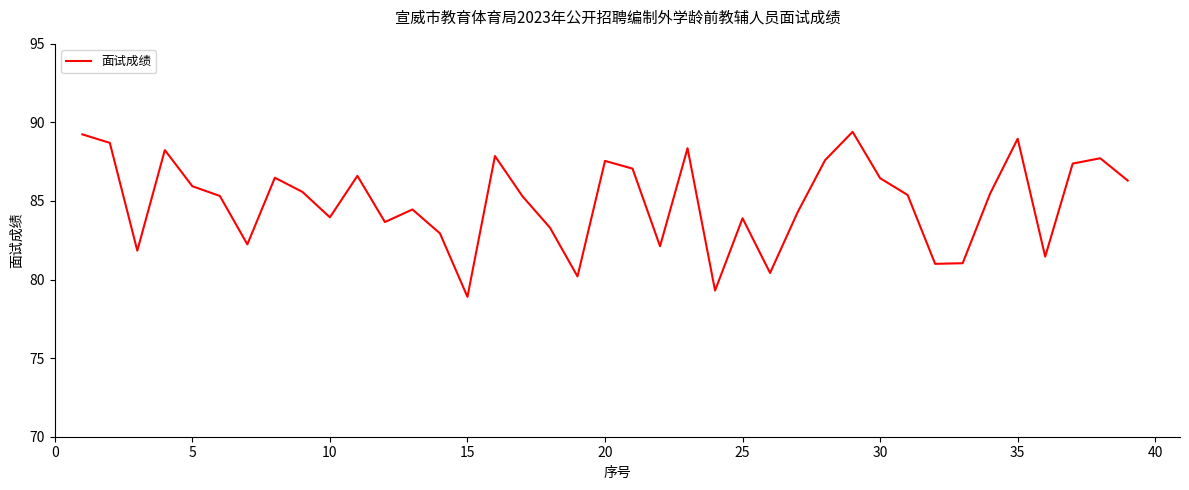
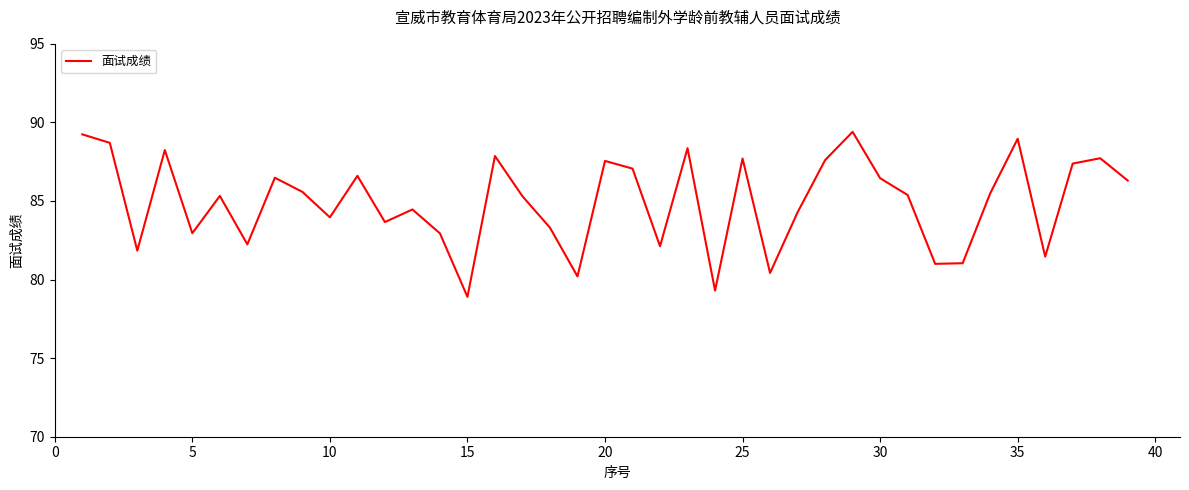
5: 85.9 -> 83.0
25: 83.9 -> 87.7
